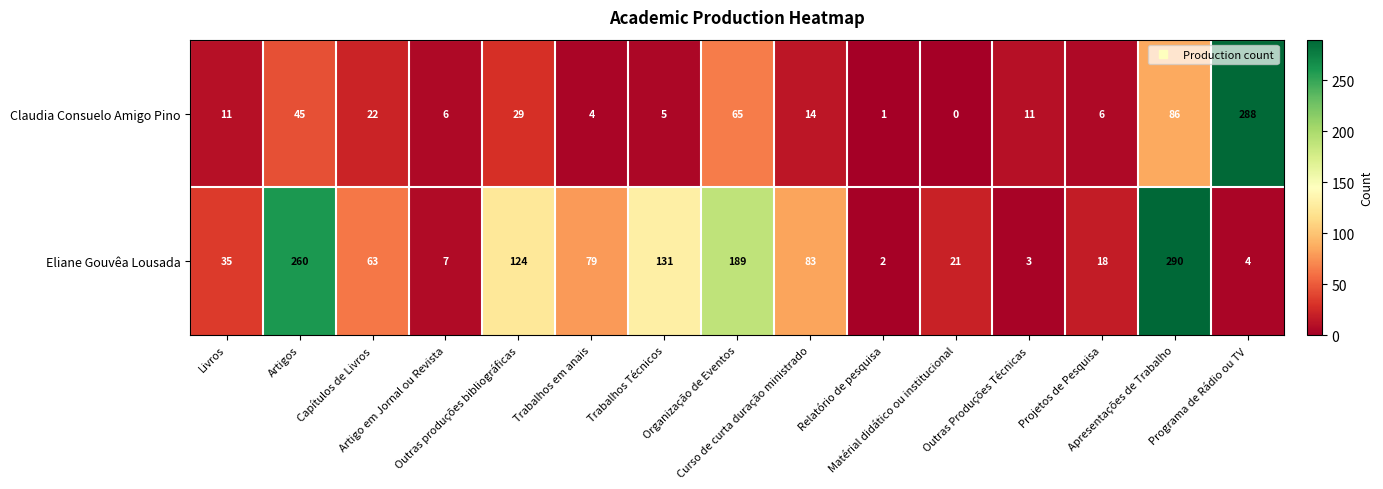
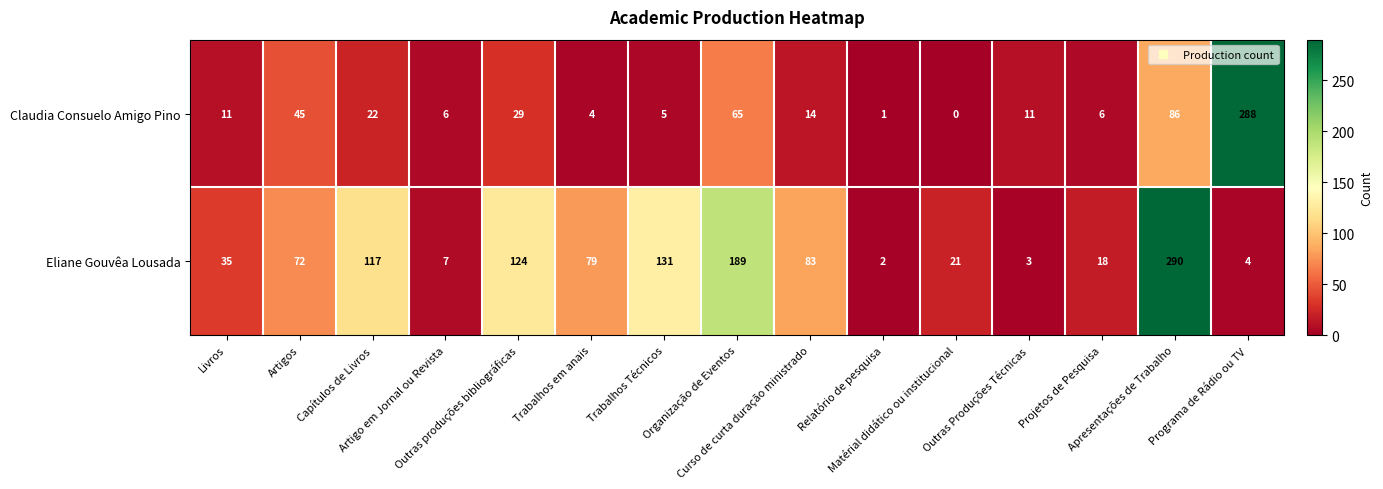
Eliane Gouvêa Lousada, Artigos: 260 -> 72
Eliane Gouvêa Lousada, Capítulos de Livros: 63 -> 117
